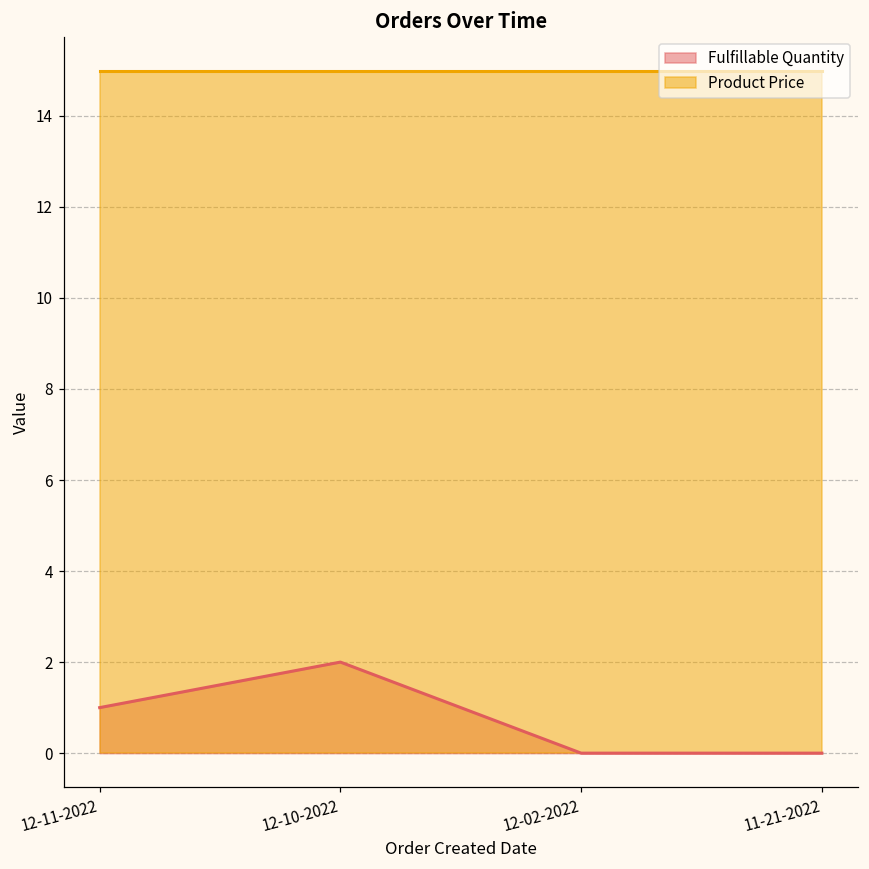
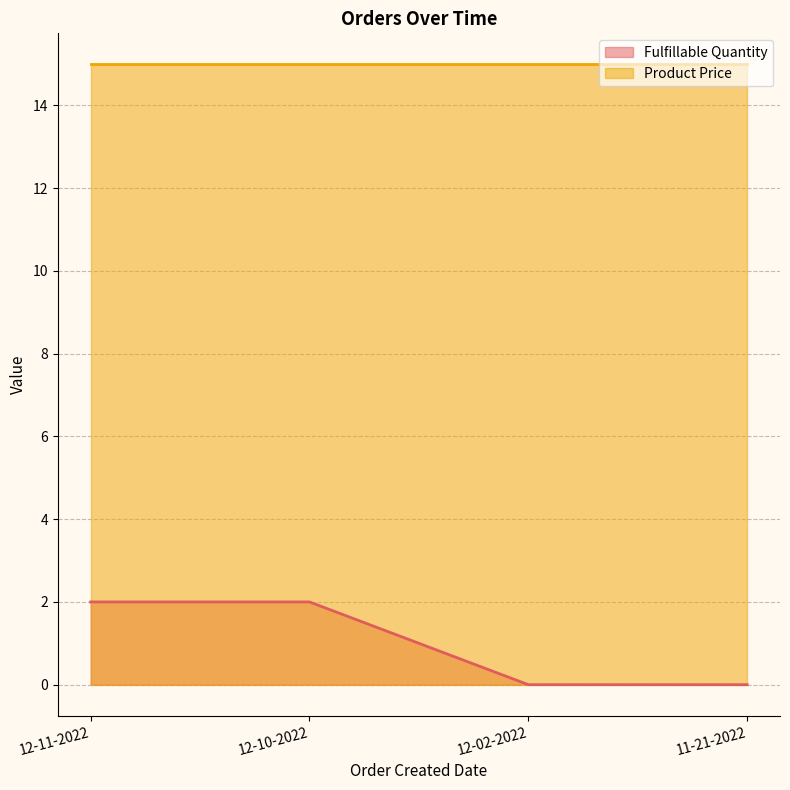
Fulfillable Quantity, 12-11-2022: 1 -> 2
